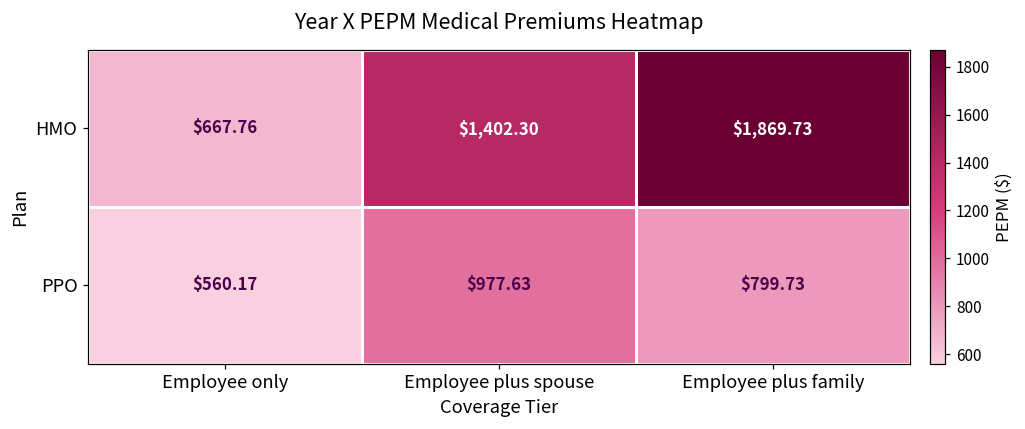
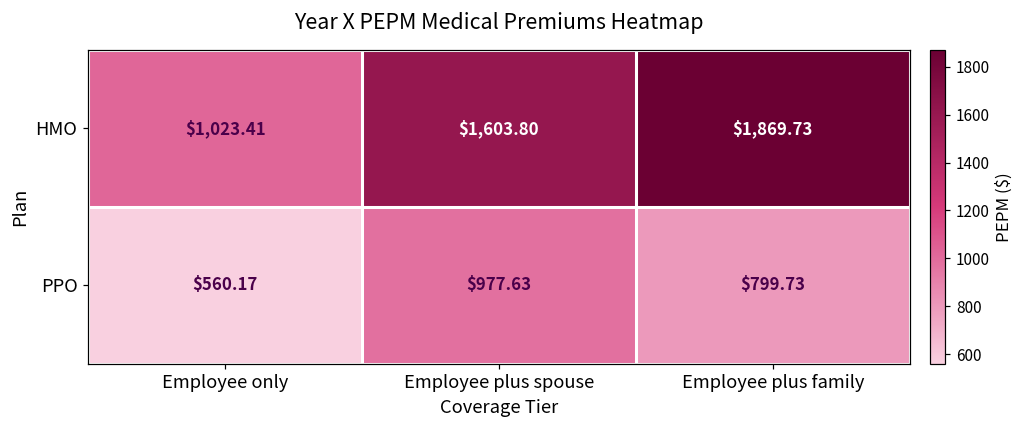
HMO, Employee only: $667.76 -> $1,023.41
HMO, Employee plus spouse: $1,402.30 -> $1,603.80
